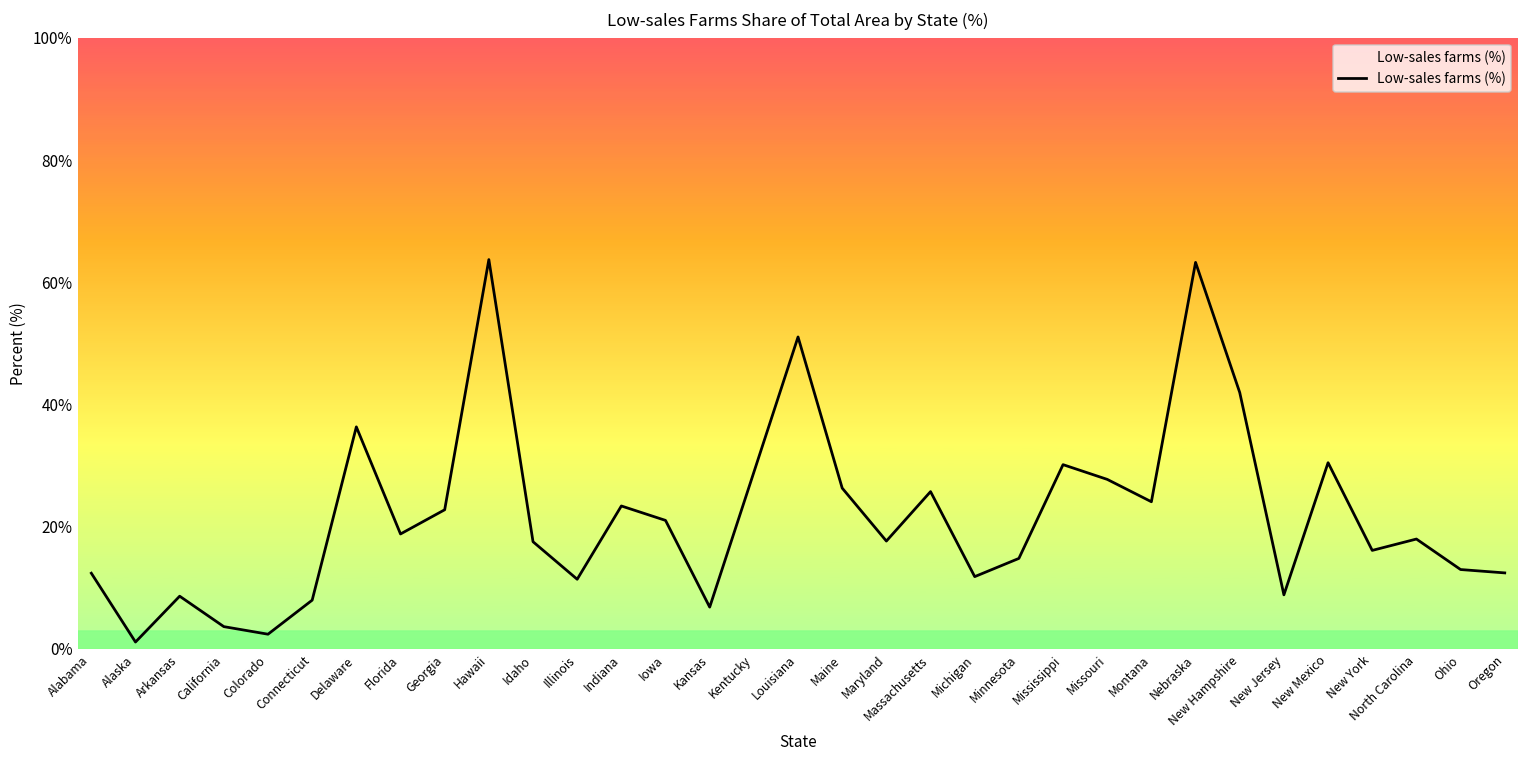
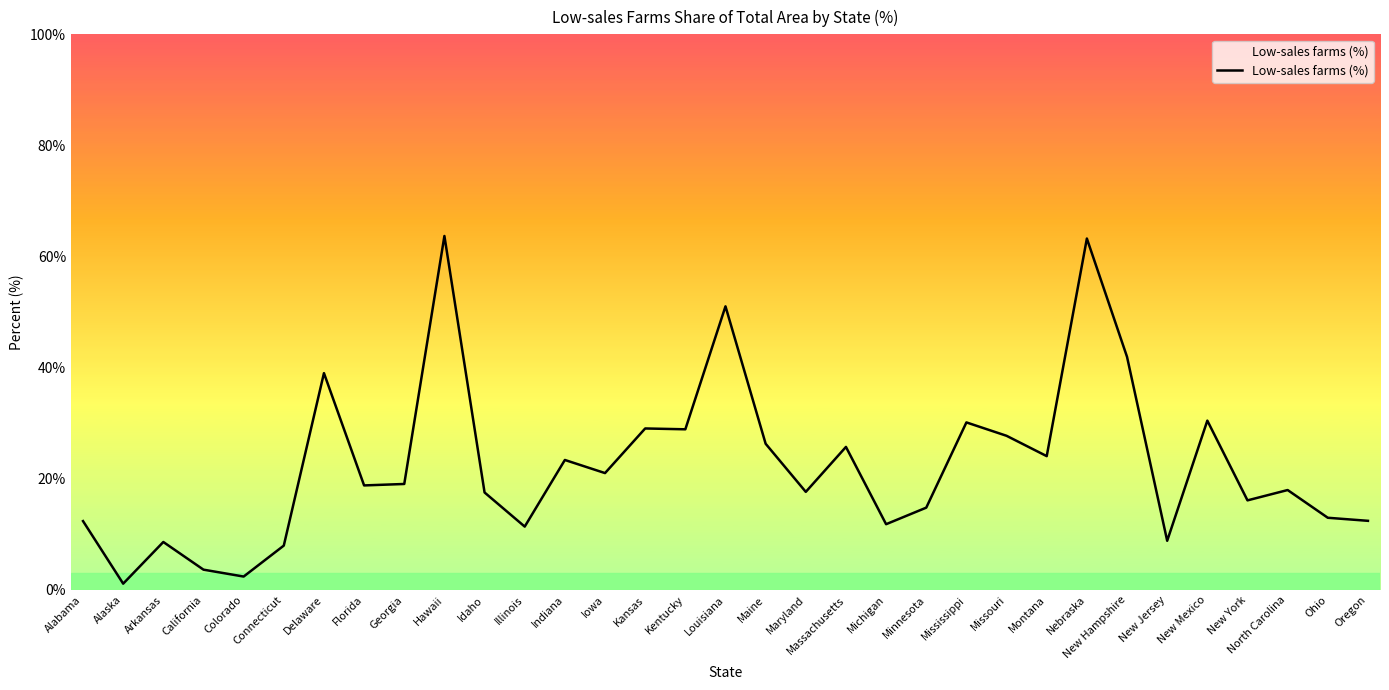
Delaware: 36% -> 39%
Georgia: 23% -> 19%
Kansas: 7% -> 29%
